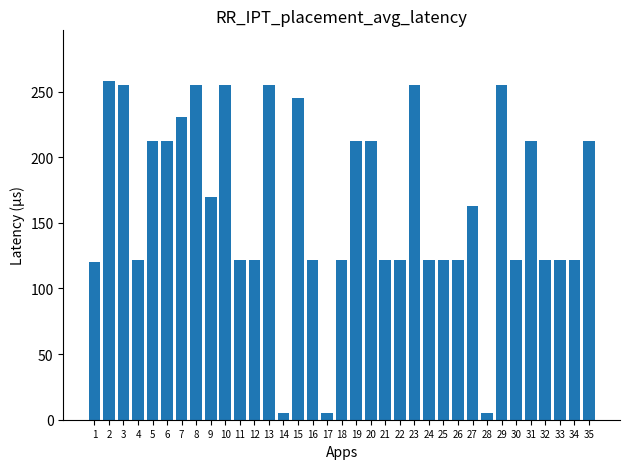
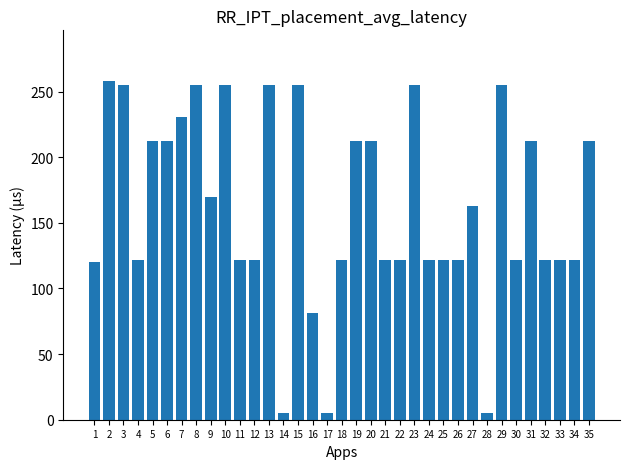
15: 245 -> 255
16: 122 -> 81
